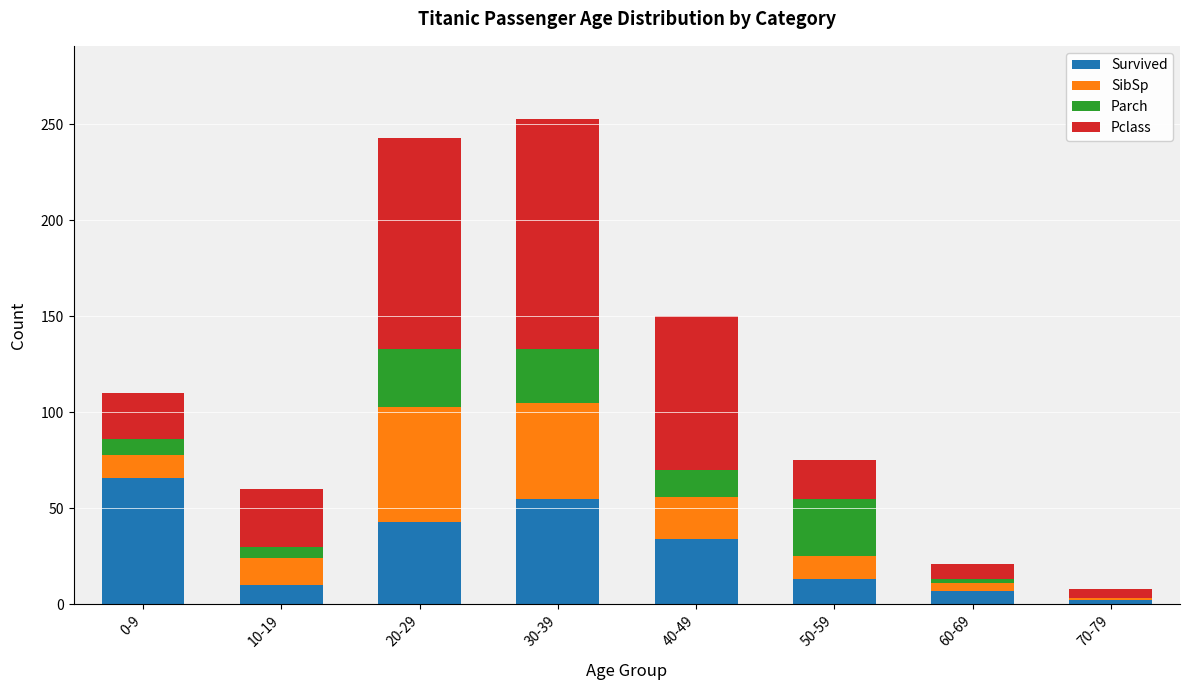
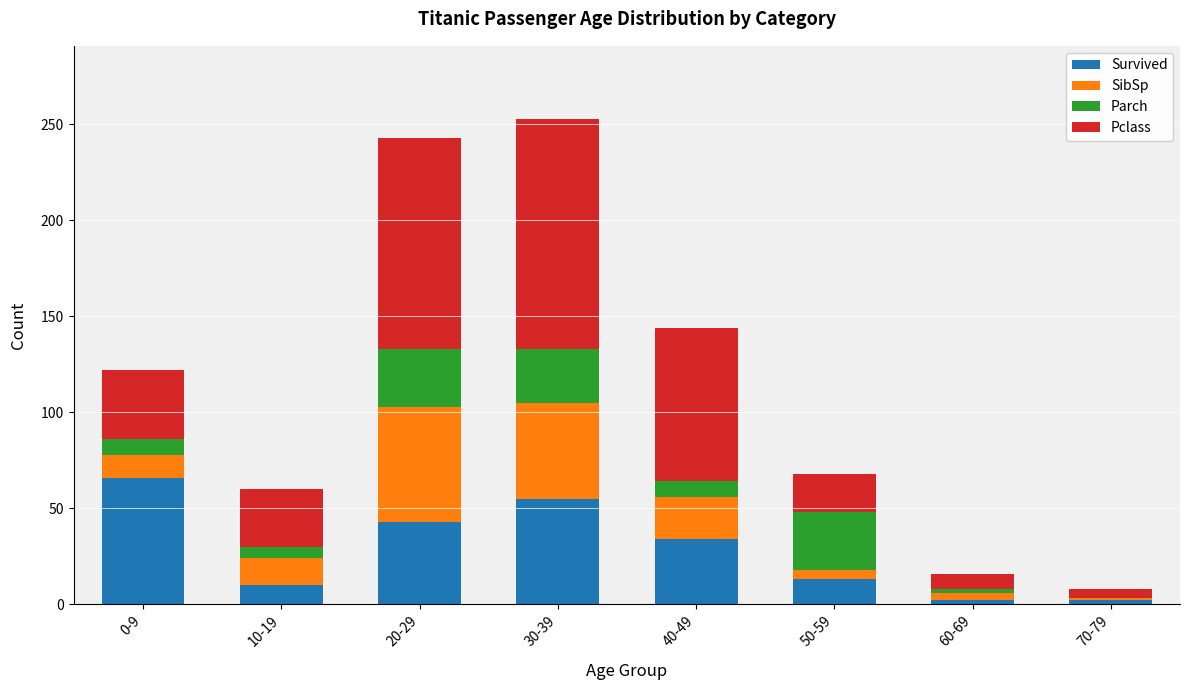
Pclass, 0-9: 24 -> 36
Parch, 40-49: 14 -> 8
SibSp, 50-59: 12 -> 5
Survived, 60-69: 7 -> 2
